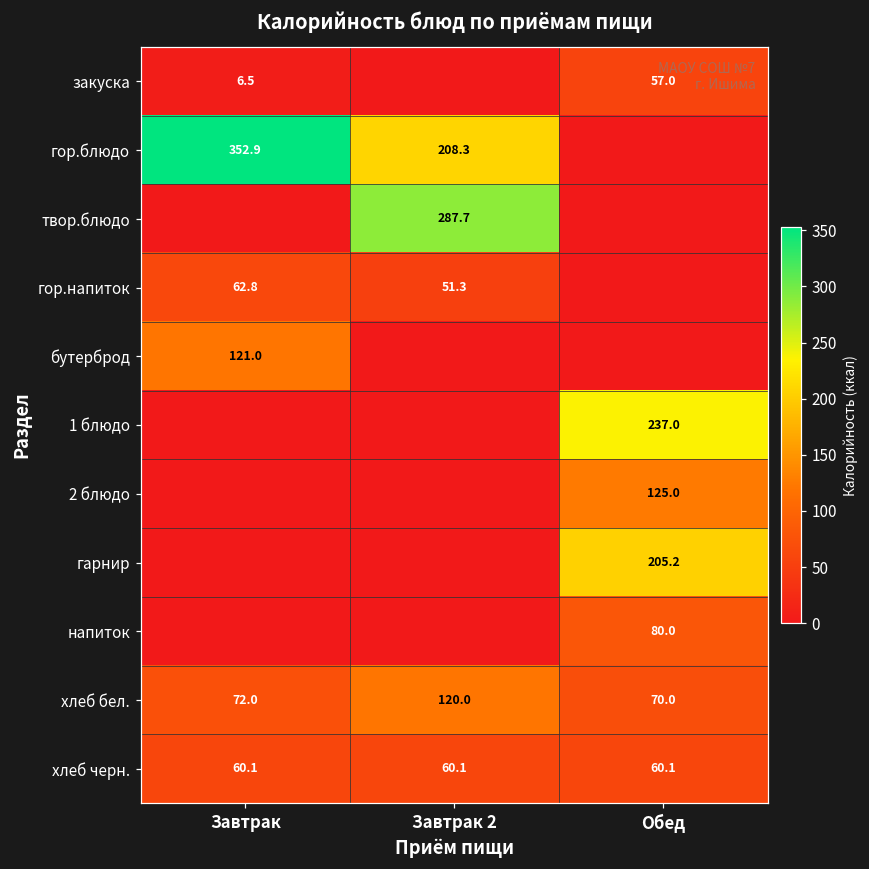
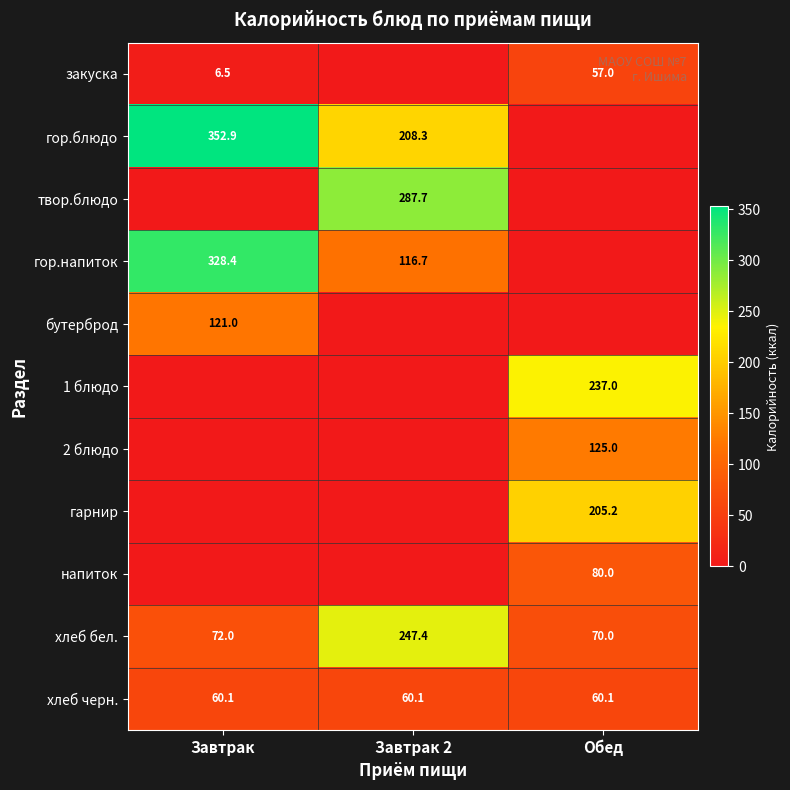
гор.напиток, Завтрак: 62.8 -> 328.4
гор.напиток, Завтрак 2: 51.3 -> 116.7
хлеб бел., Завтрак 2: 120.0 -> 247.4
